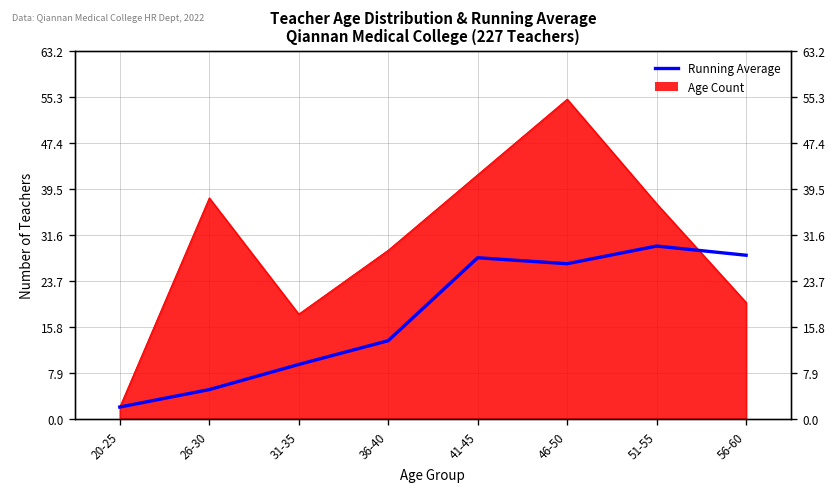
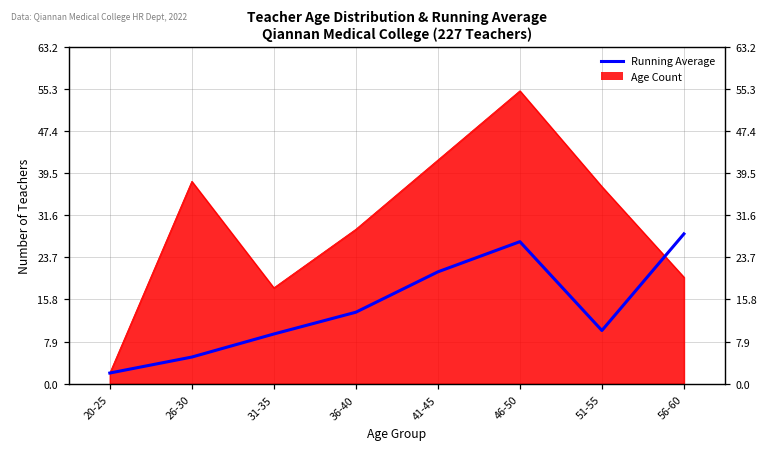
Running Average, 41-45: 28 -> 21
Running Average, 51-55: 30 -> 10
